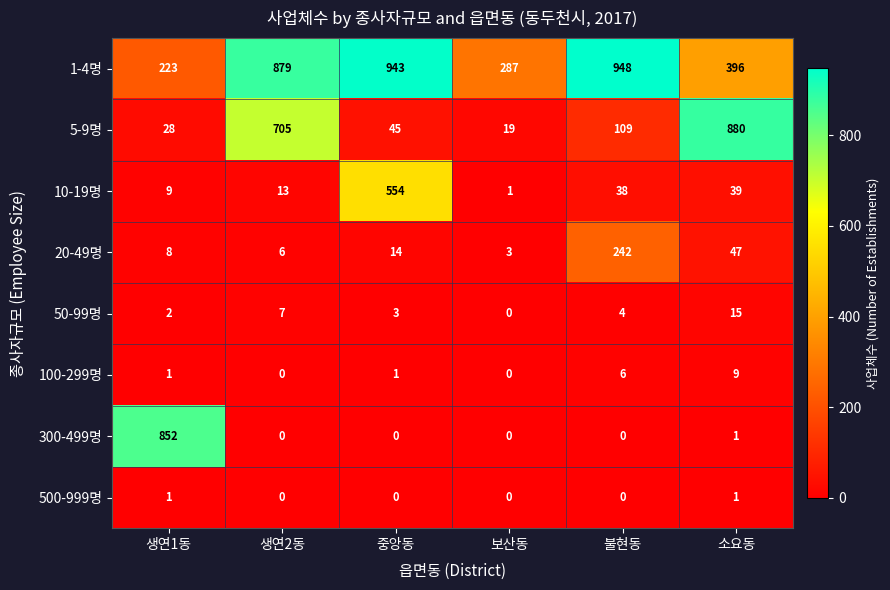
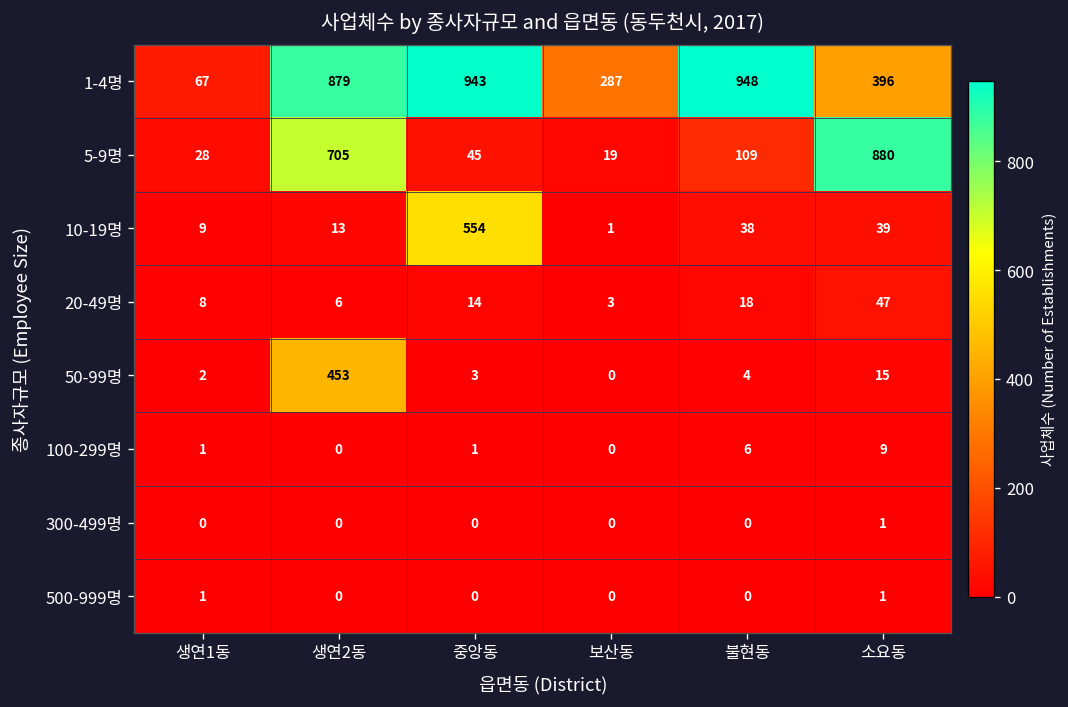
1-4명, 생연1동: 223 -> 67
20-49명, 불현동: 242 -> 18
50-99명, 생연2동: 7 -> 453
300-499명, 생연1동: 852 -> 0
